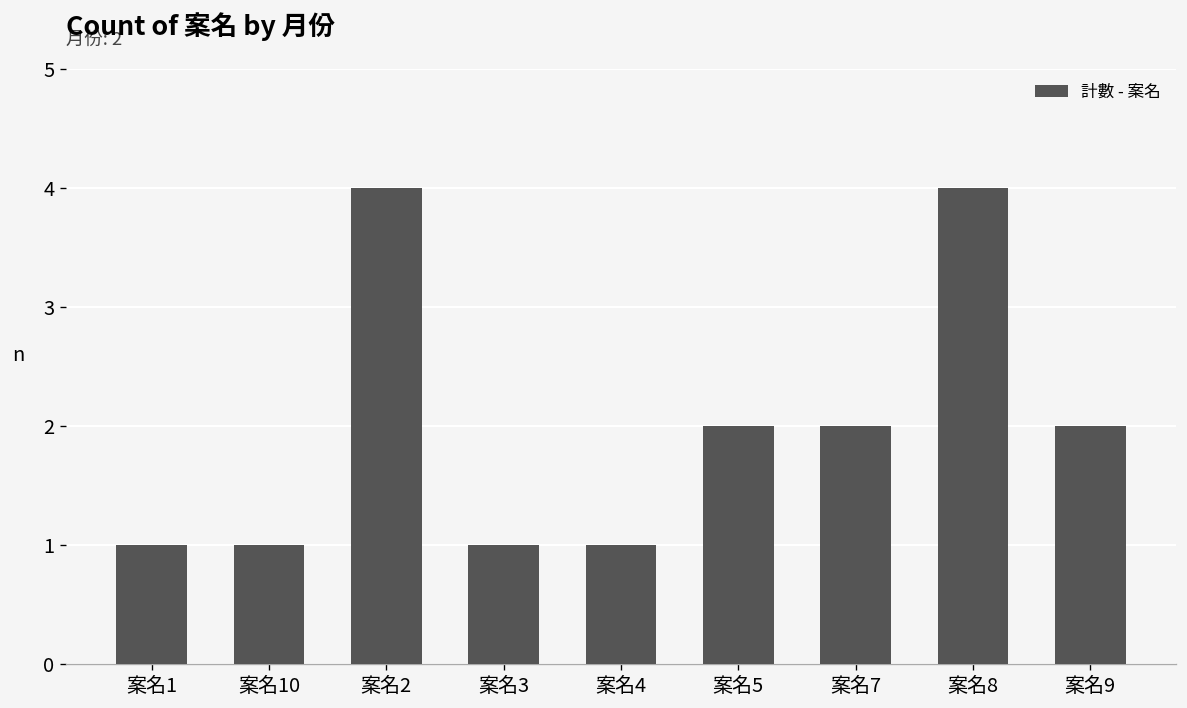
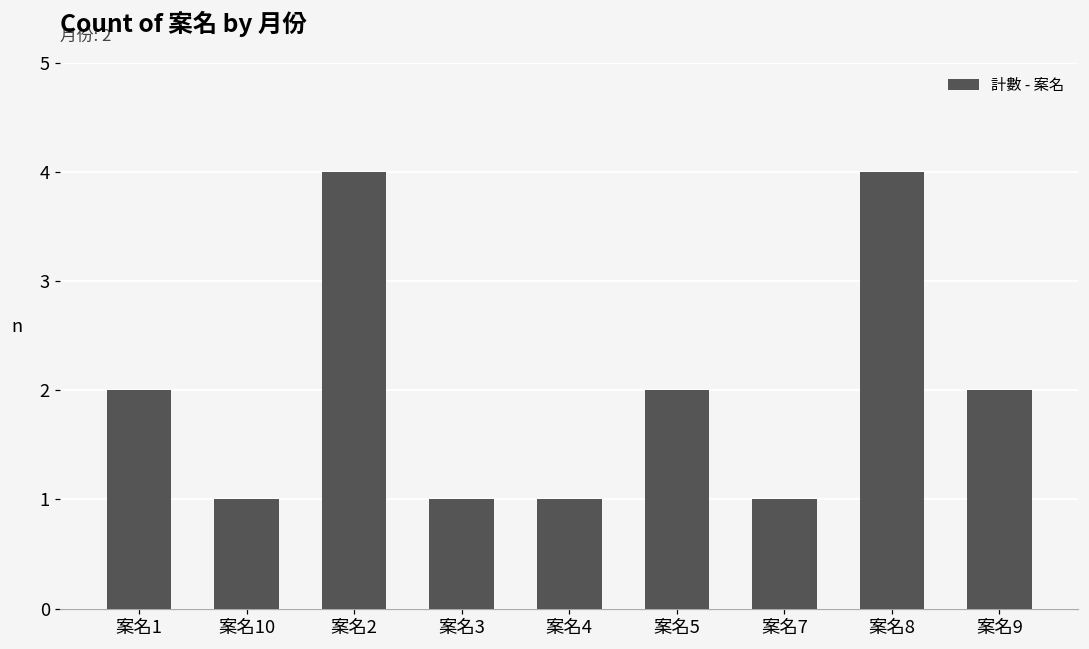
案名1: 1 -> 2
案名7: 2 -> 1
